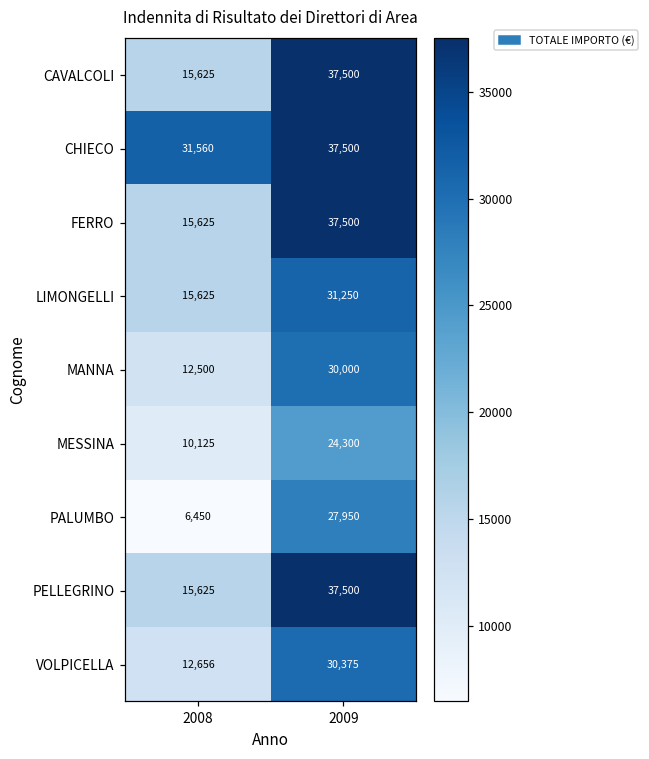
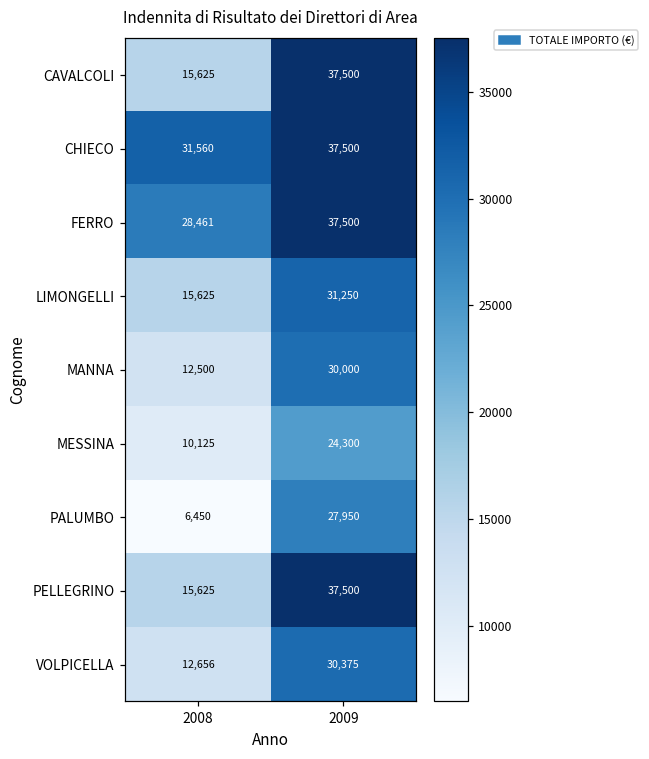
FERRO, 2008: 15,625 -> 28,461
